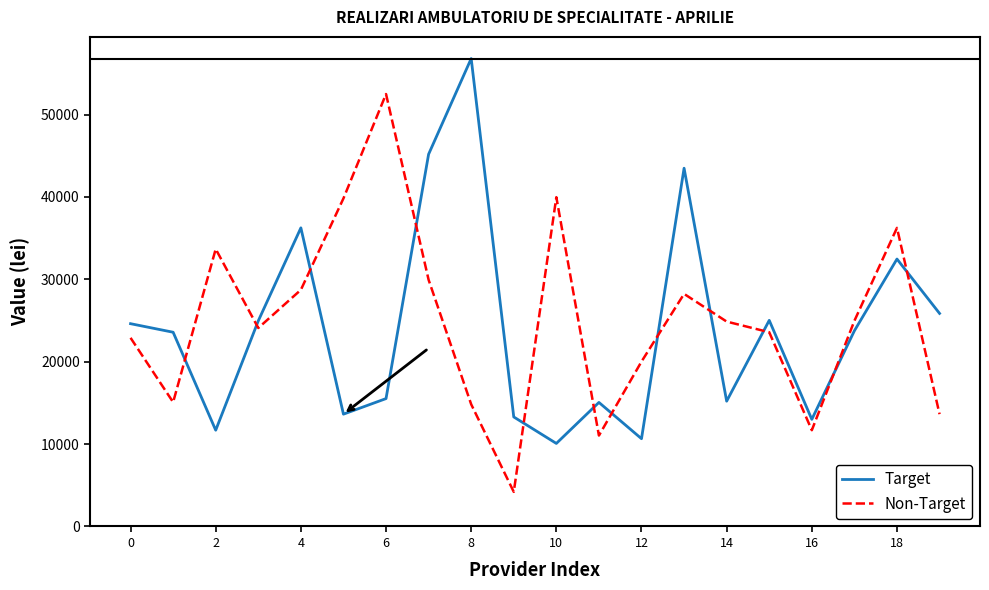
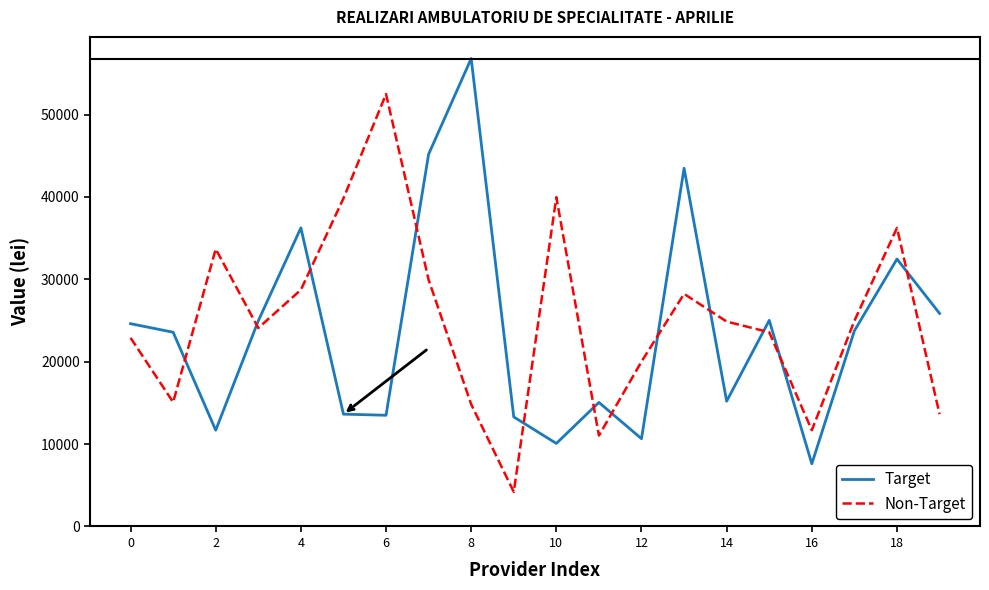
Target, 6: 16000 -> 13000
Target, 16: 13000 -> 8000
